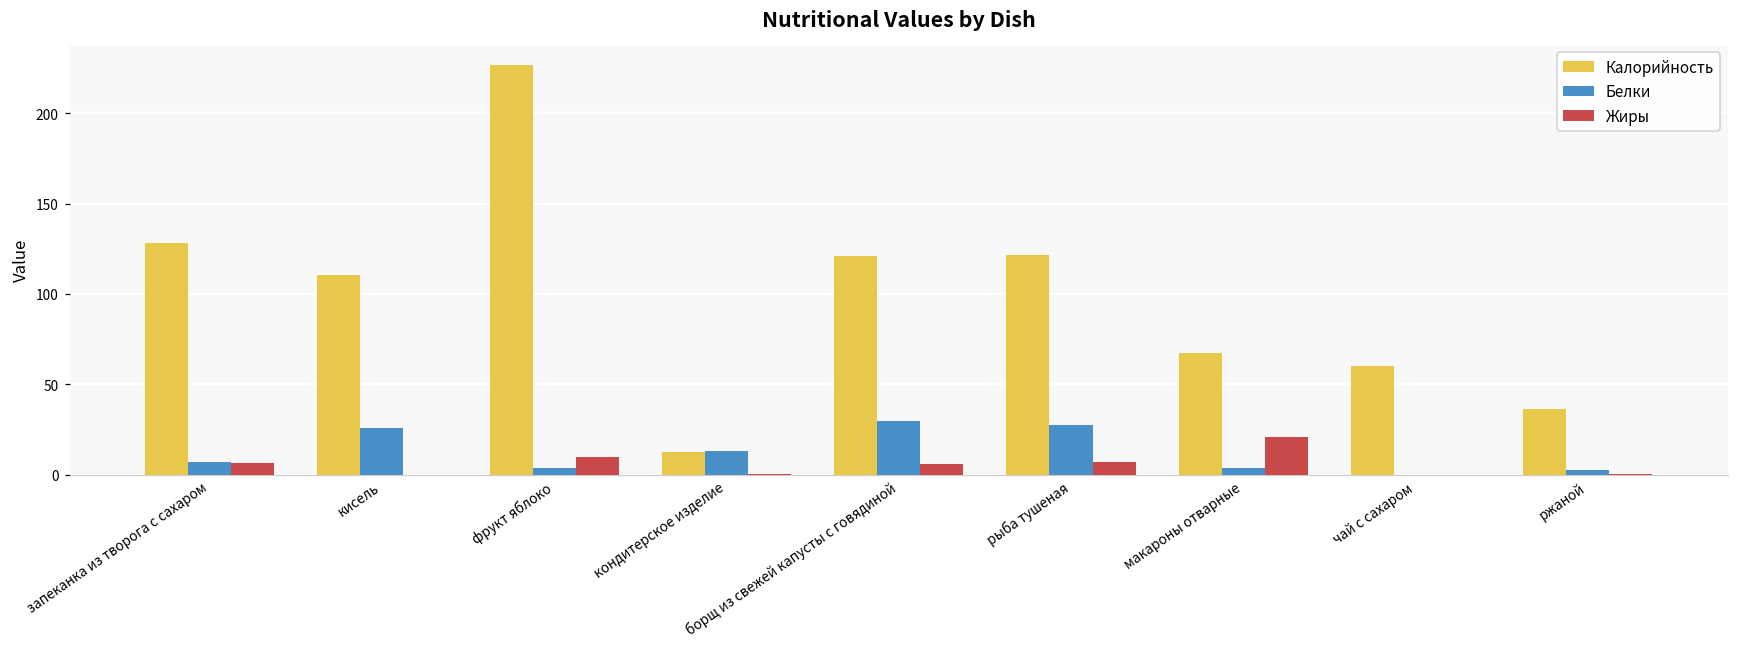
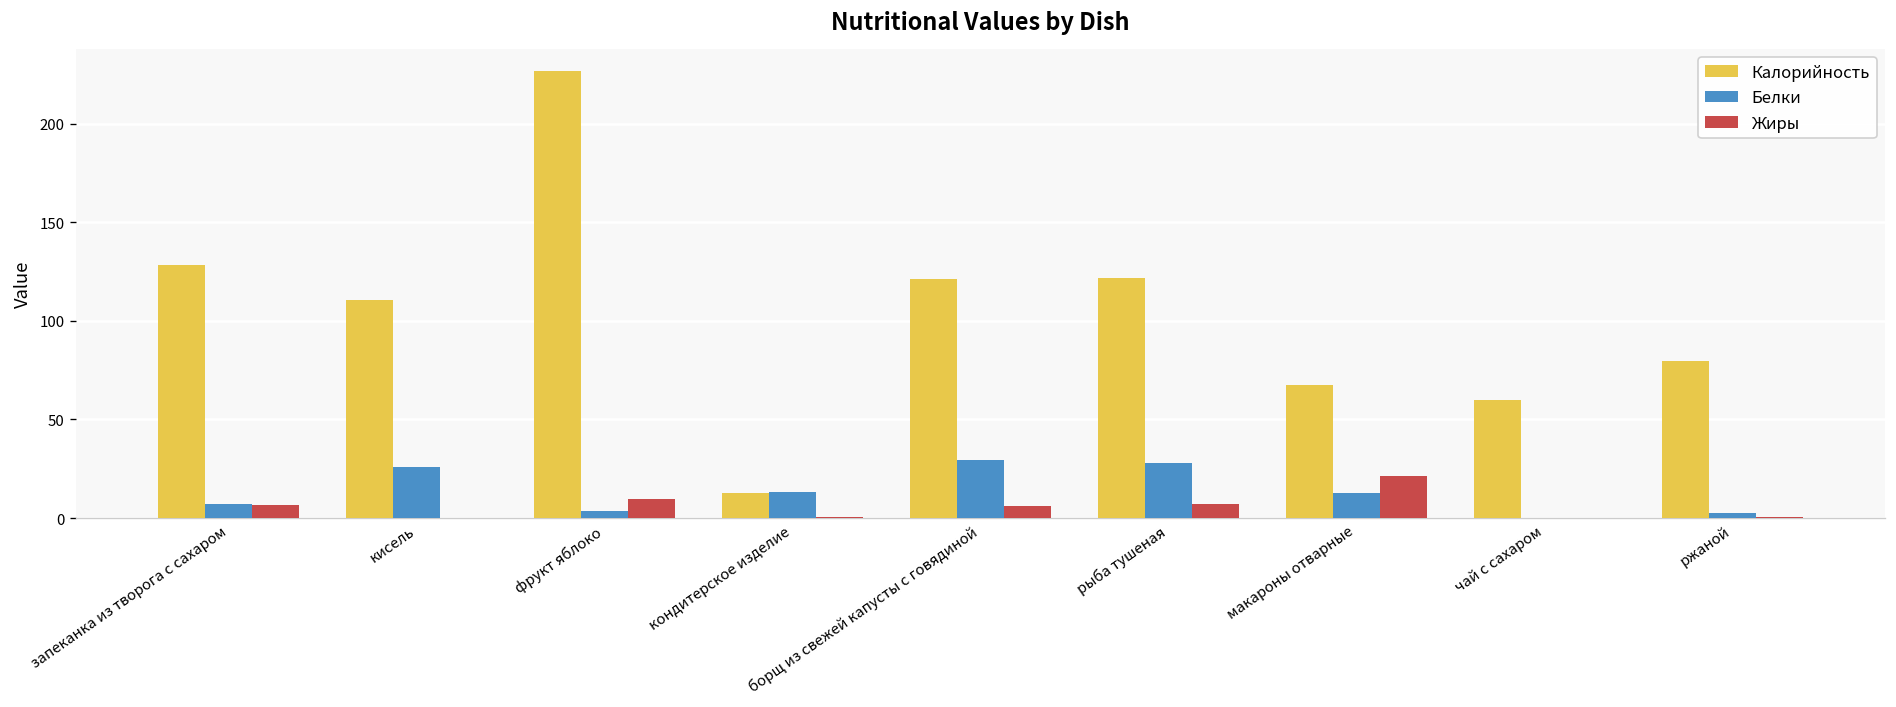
Белки, макароны отварные: 4 -> 13
Калорийность, ржаной: 37 -> 79
